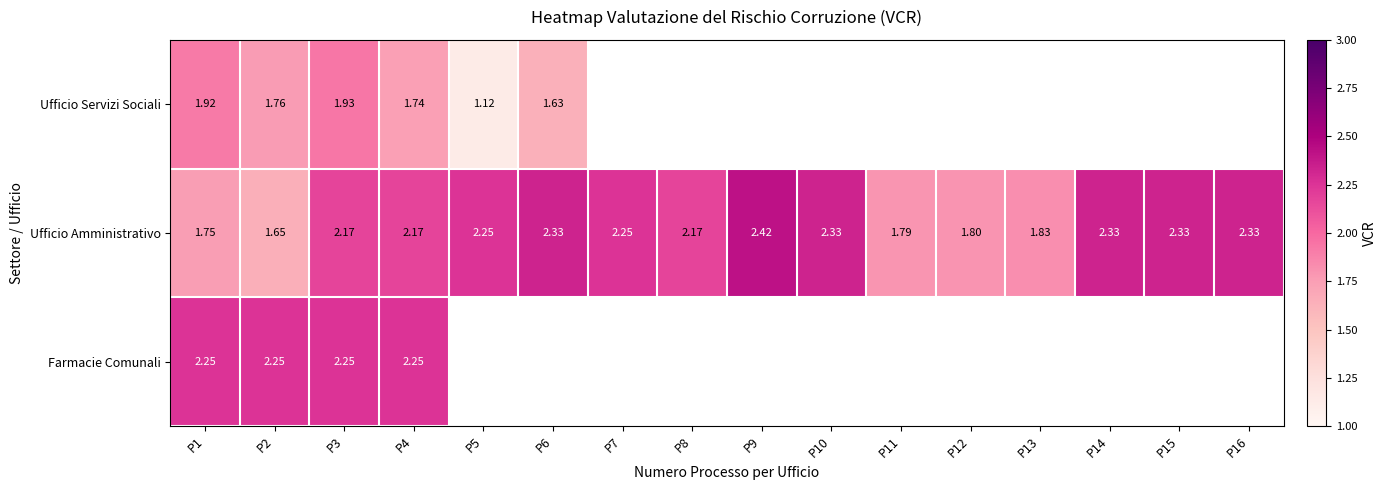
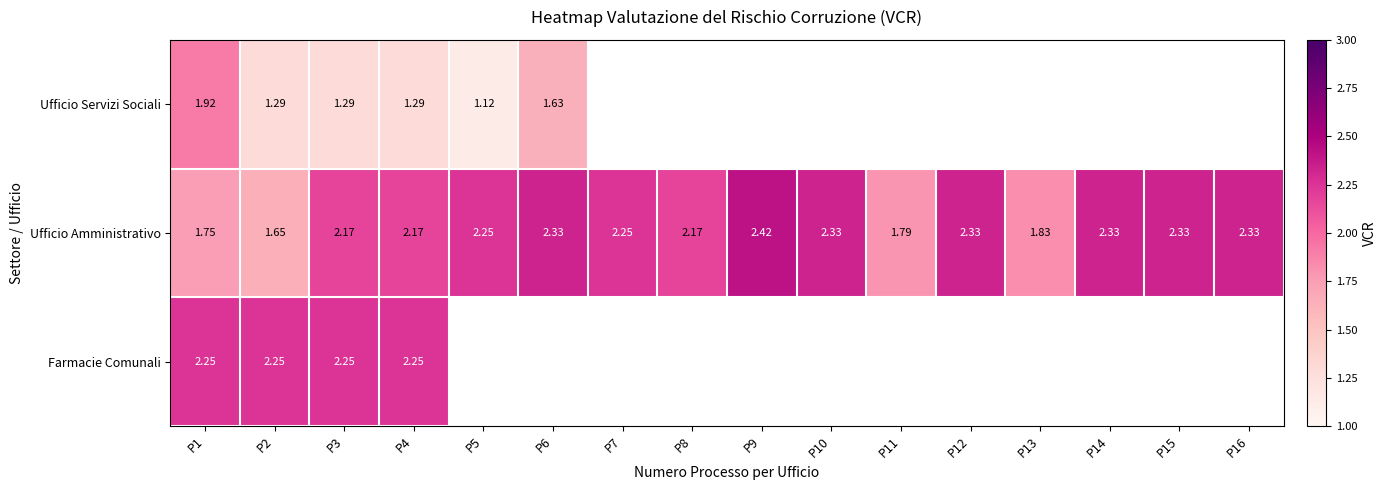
Ufficio Servizi Sociali, P2: 1.76 -> 1.29
Ufficio Servizi Sociali, P3: 1.93 -> 1.29
Ufficio Servizi Sociali, P4: 1.74 -> 1.29
Ufficio Amministrativo, P12: 1.80 -> 2.33
